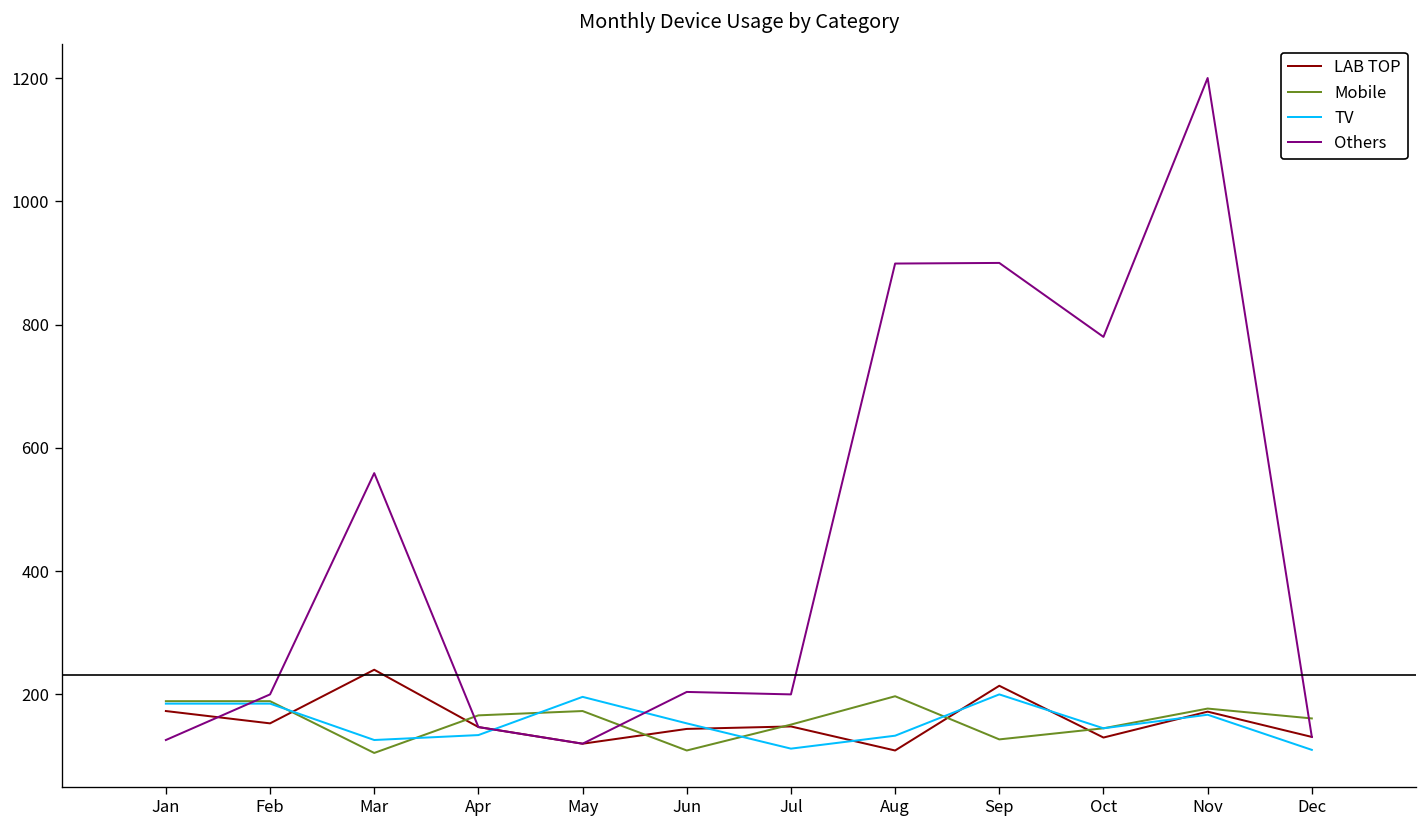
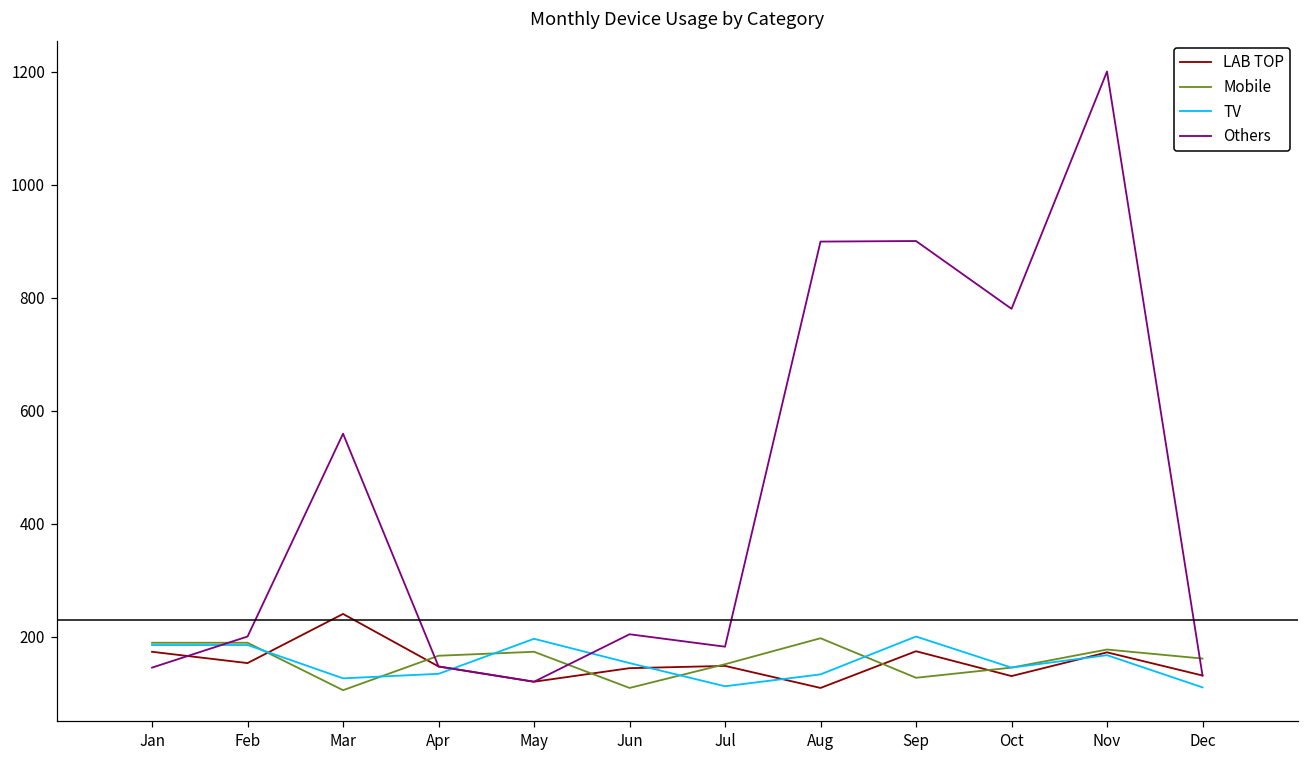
Others, Jan: 130 -> 150
Others, Jul: 200 -> 180
LAB TOP, Sep: 210 -> 170
